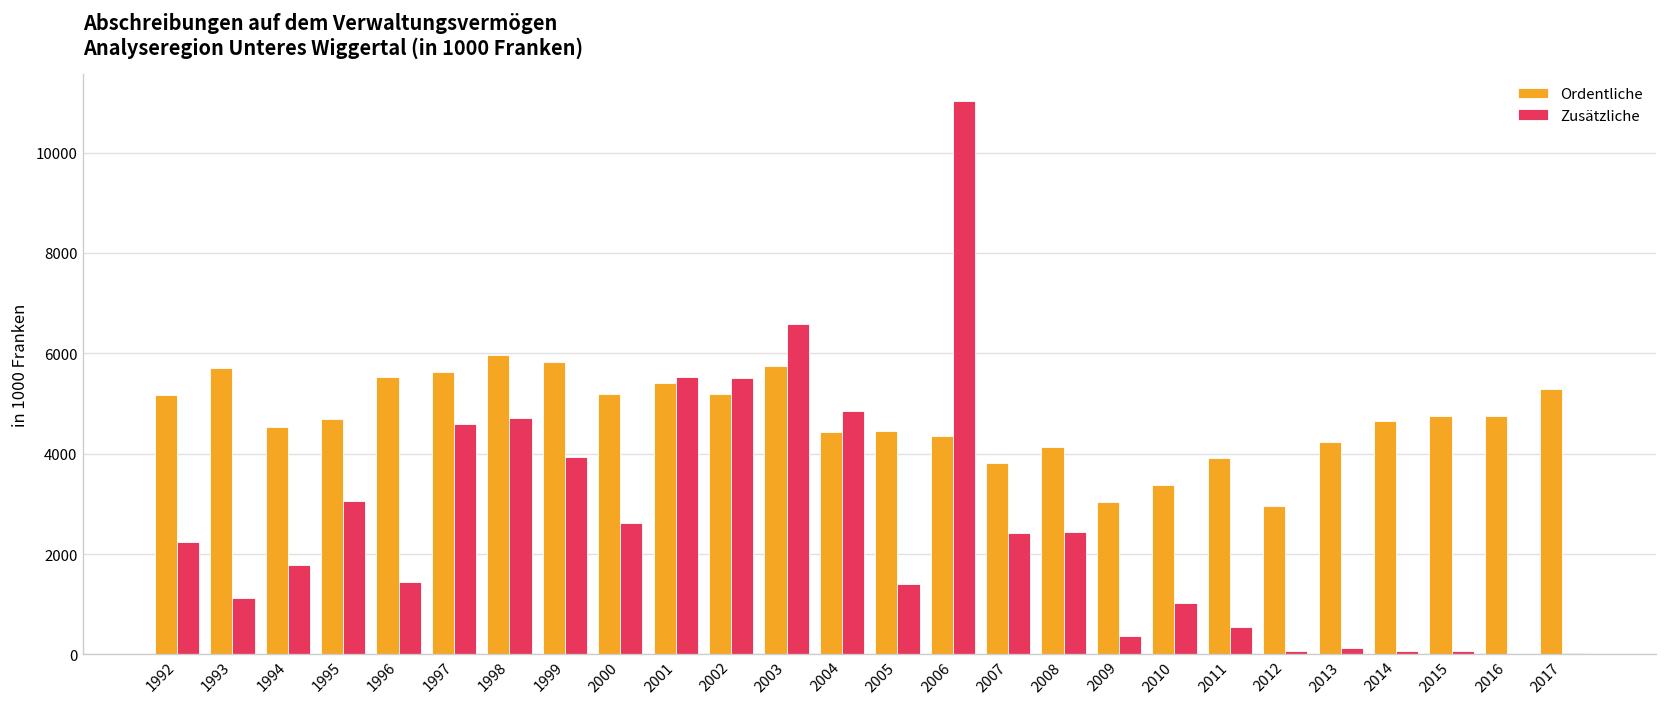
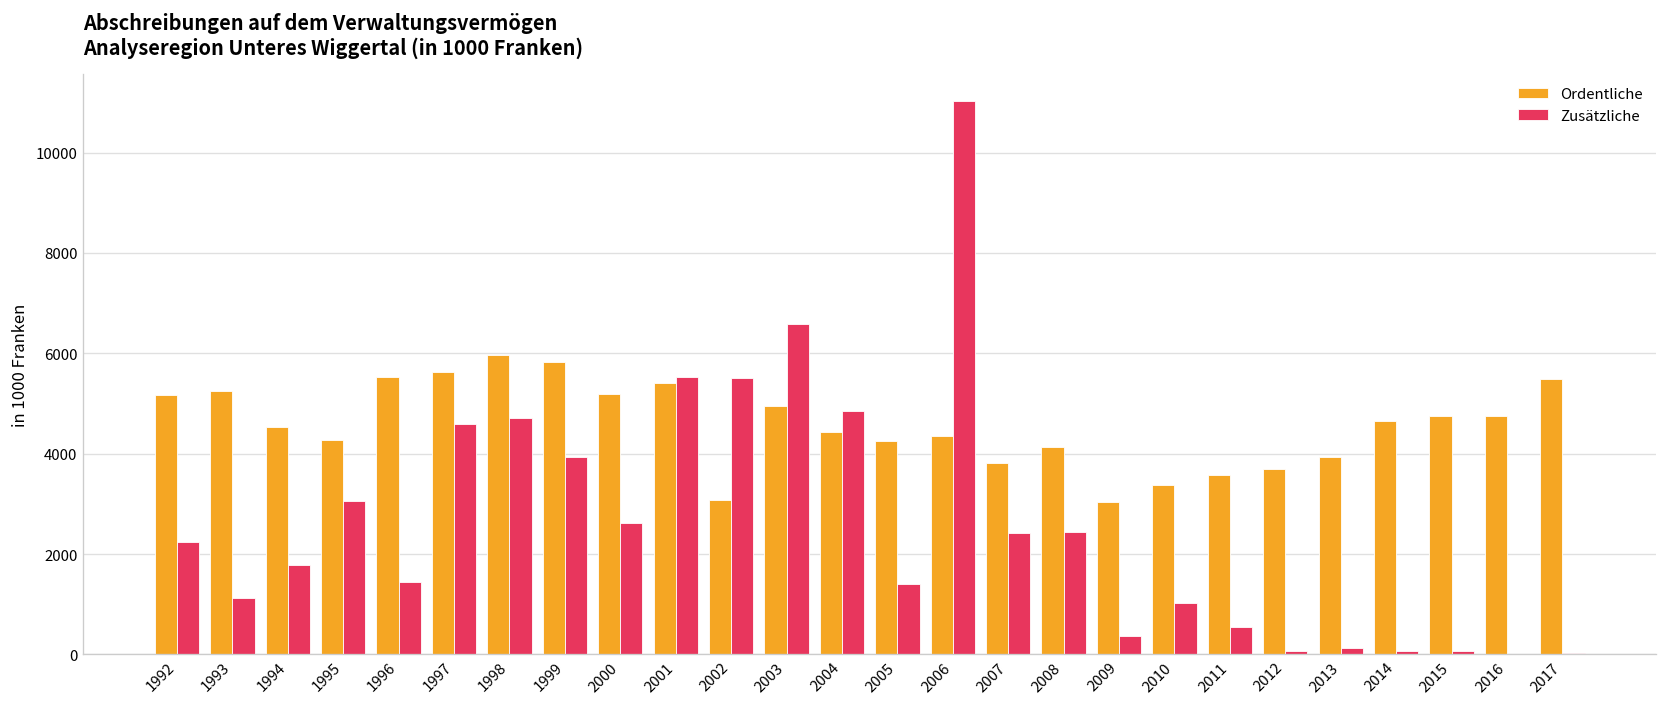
Ordentliche, 1993: 5700 -> 5300
Ordentliche, 1995: 4700 -> 4300
Ordentliche, 2002: 5200 -> 3100
Ordentliche, 2003: 5700 -> 5000
Ordentliche, 2005: 4400 -> 4200
Ordentliche, 2011: 3900 -> 3600
Ordentliche, 2012: 3000 -> 3700
Ordentliche, 2013: 4200 -> 3900
Ordentliche, 2017: 5300 -> 5500
